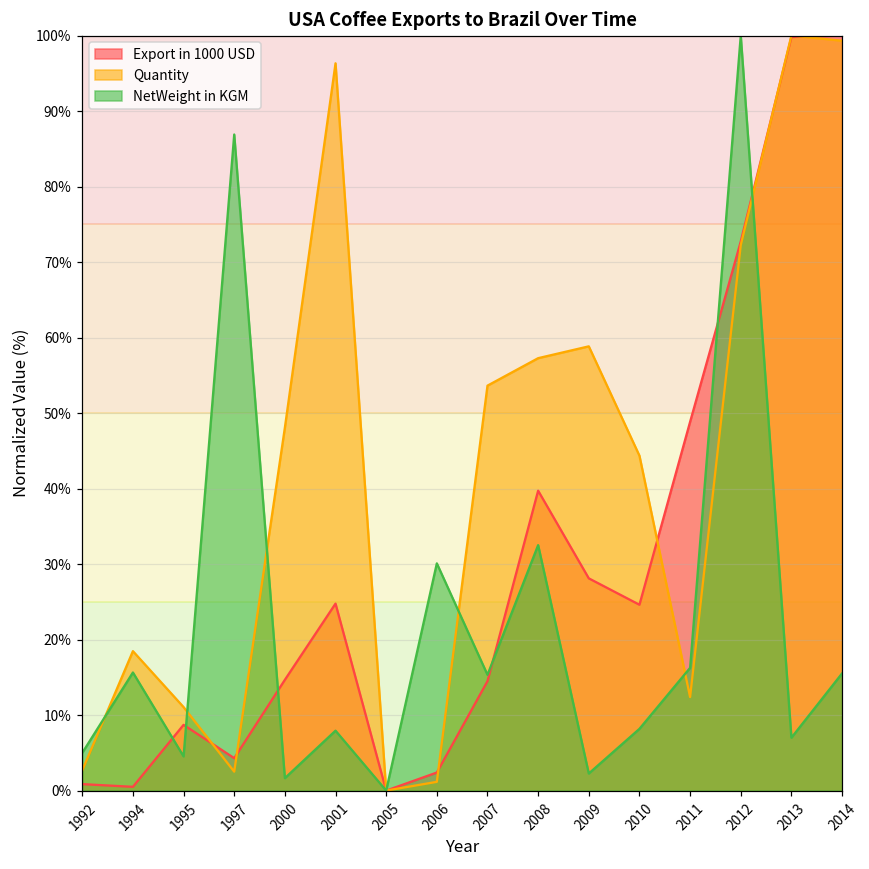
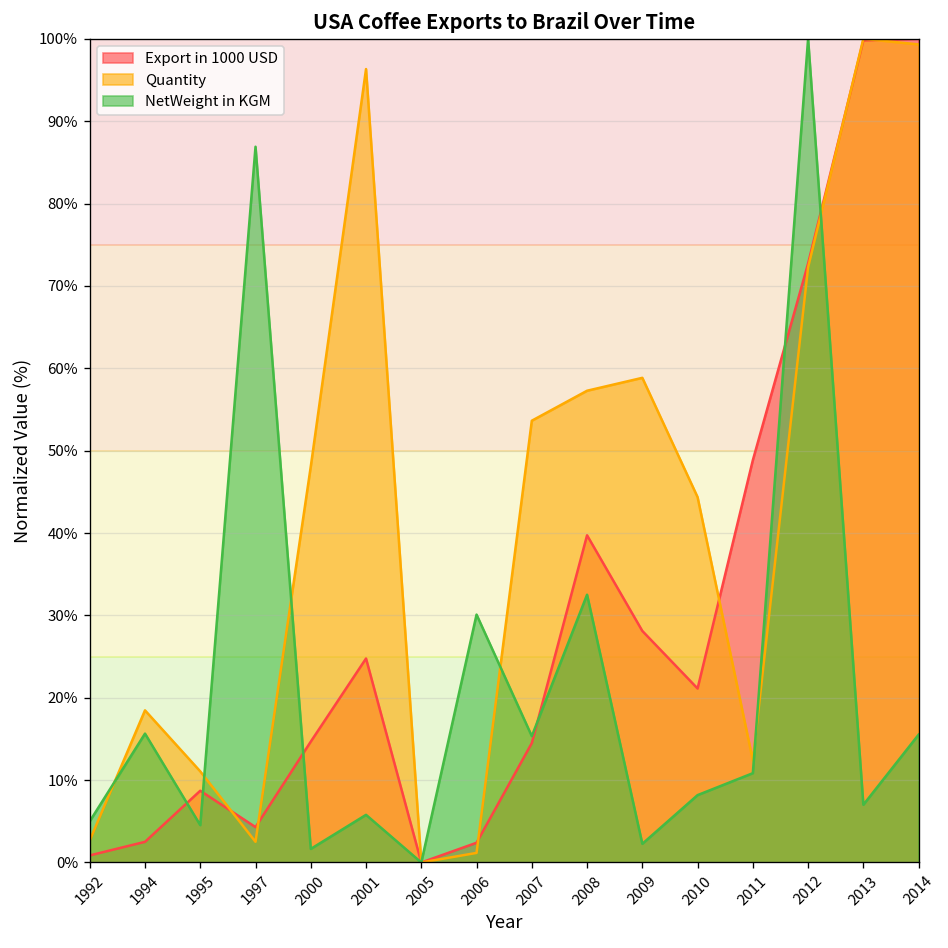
Export in 1000 USD, 1994: 0% -> 3%
NetWeight in KGM, 2001: 8% -> 6%
Export in 1000 USD, 2010: 25% -> 21%
NetWeight in KGM, 2011: 16% -> 11%
